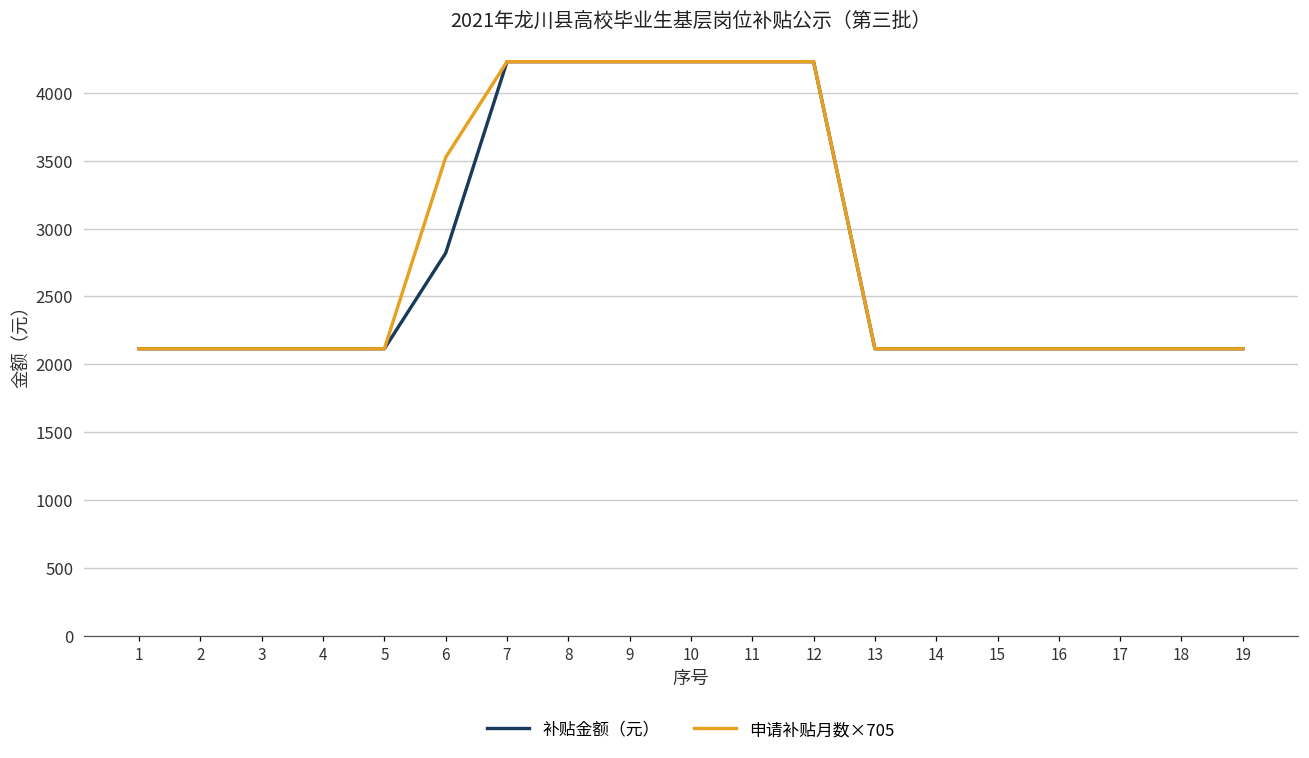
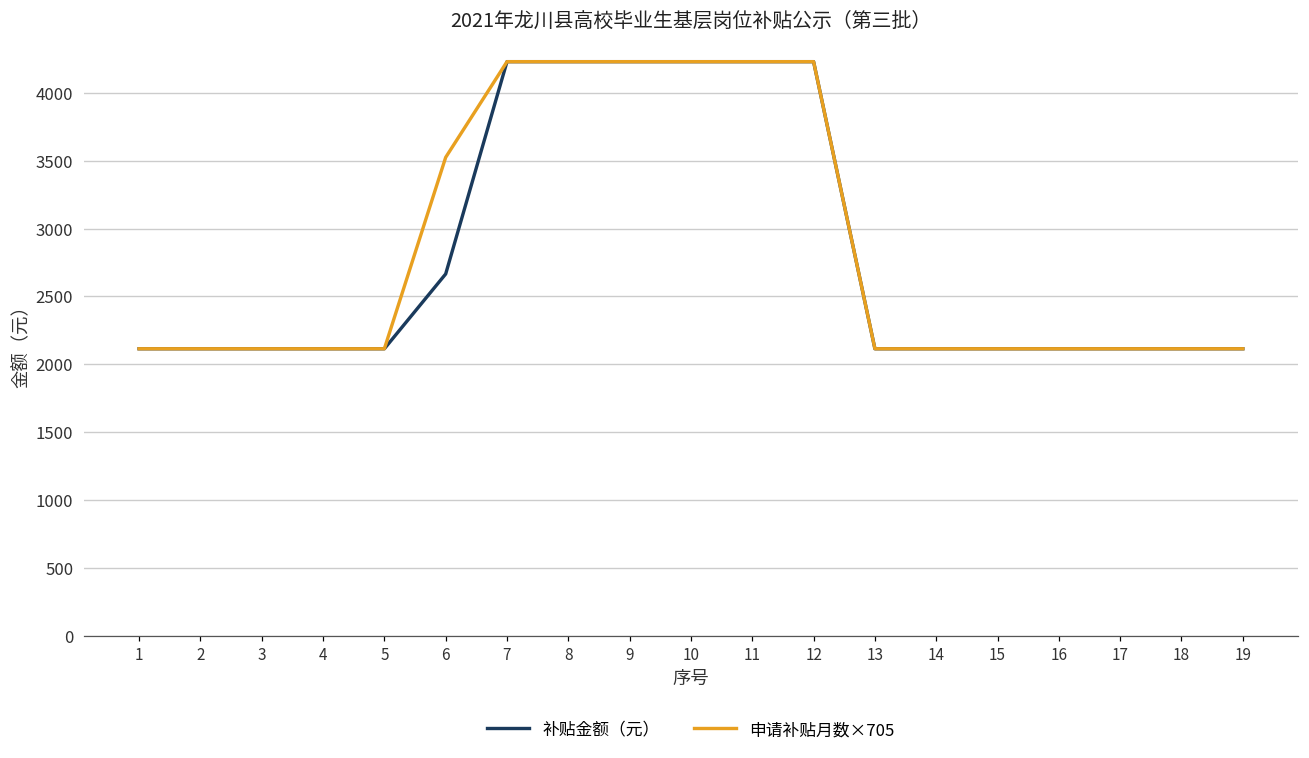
补贴金额（元）, 6: 2820 -> 2670
